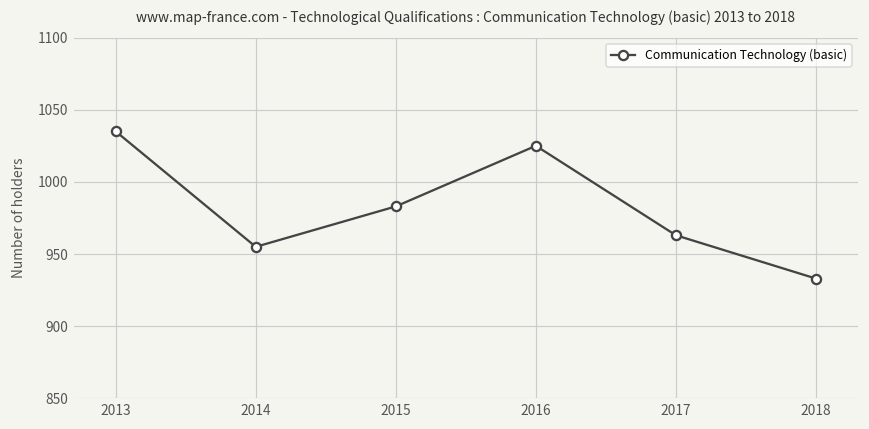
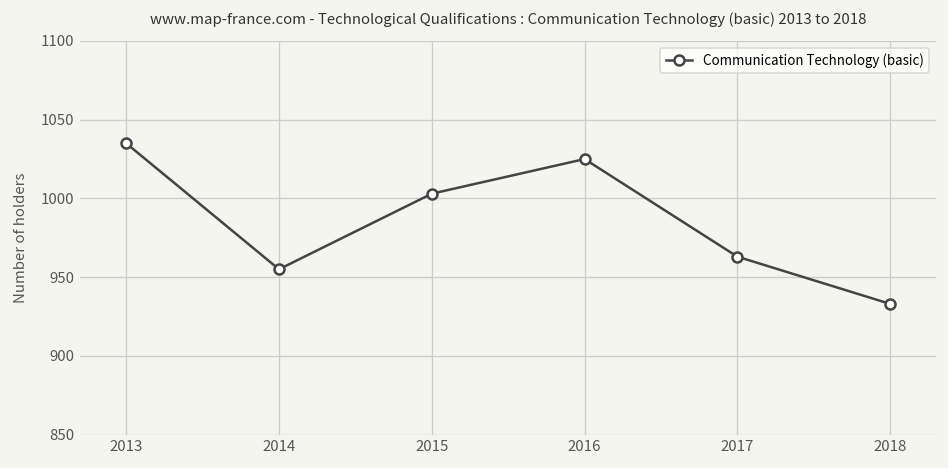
2015: 983 -> 1003
